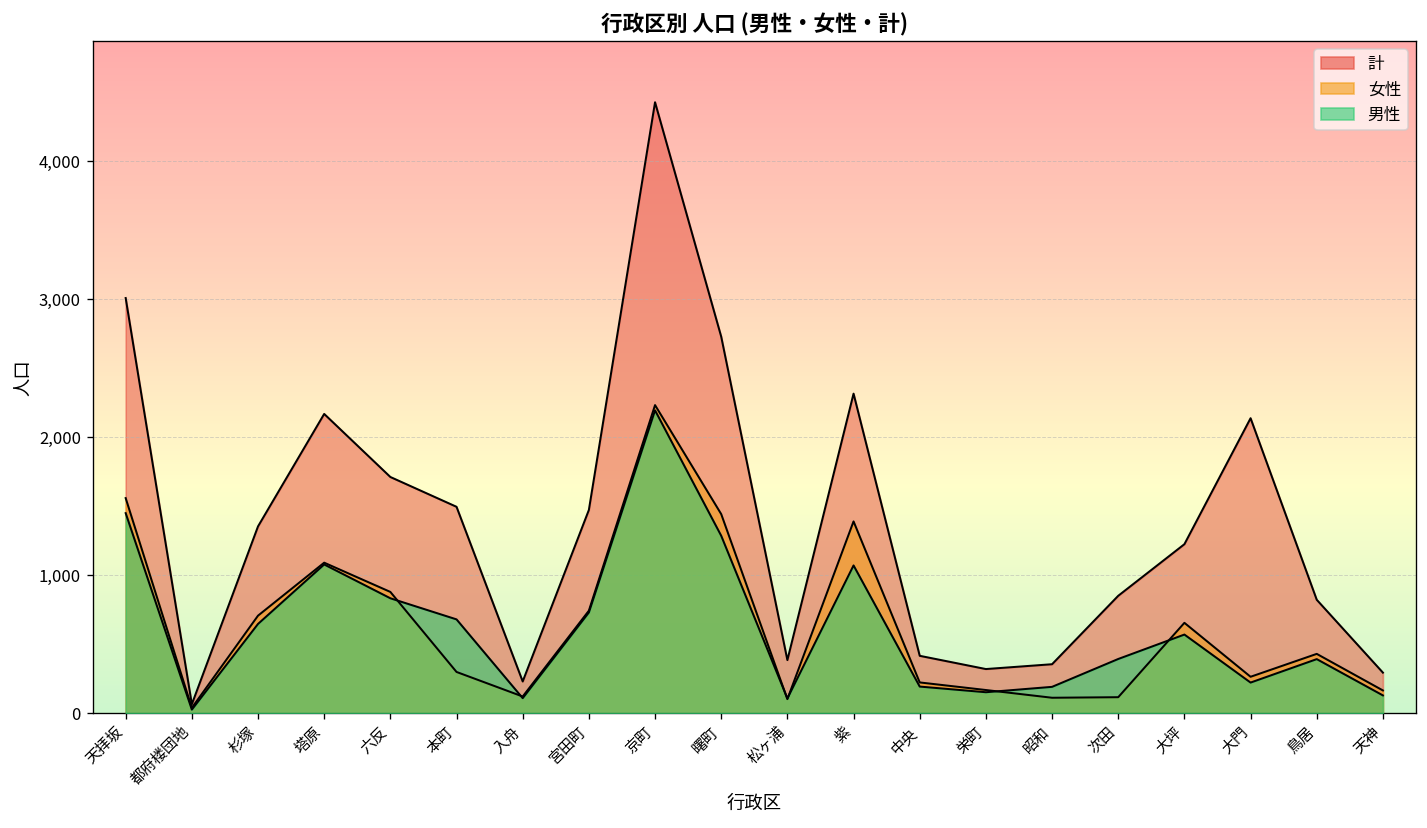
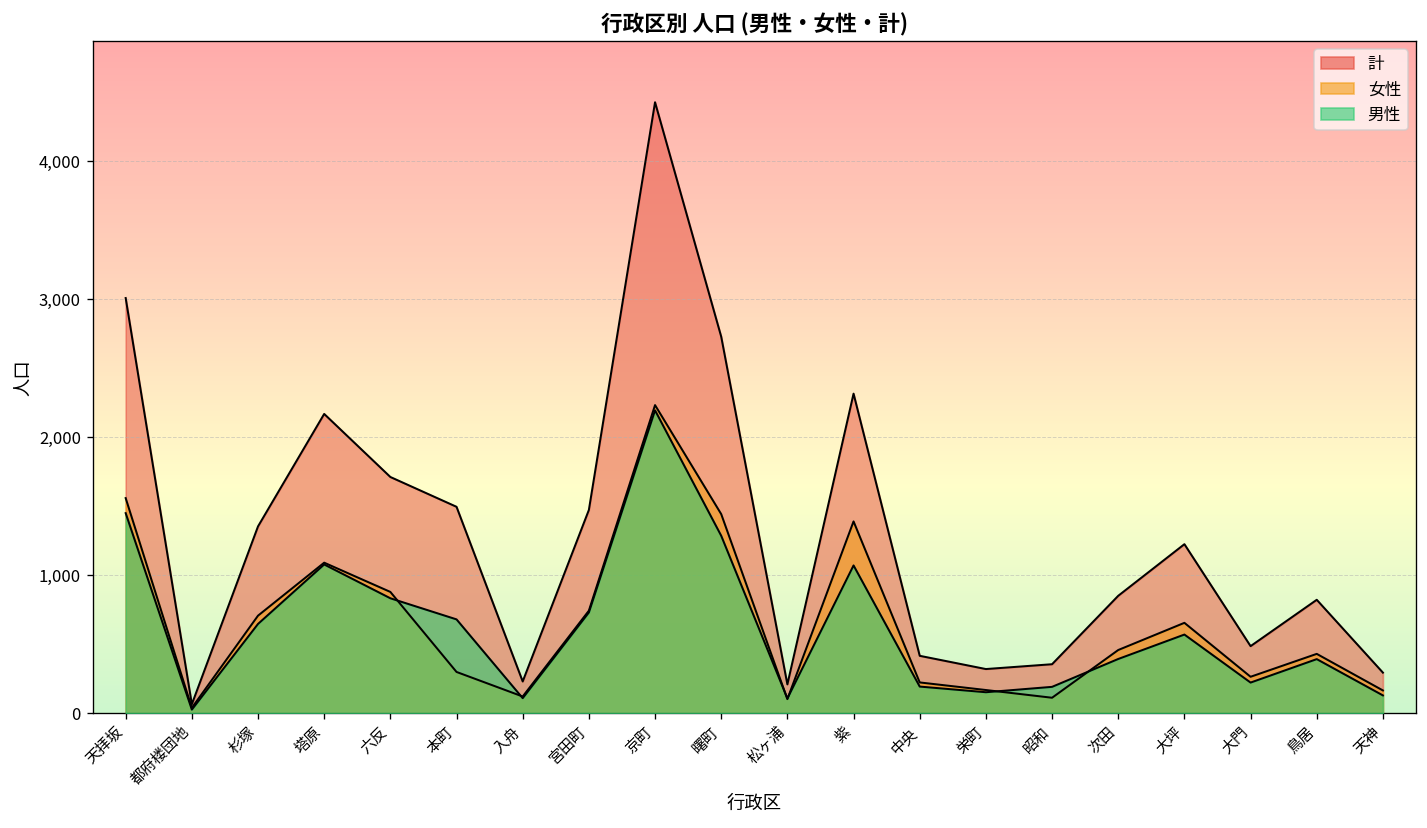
計, 松ヶ浦: 390 -> 210
女性, 次田: 120 -> 460
計, 大門: 2,140 -> 490
